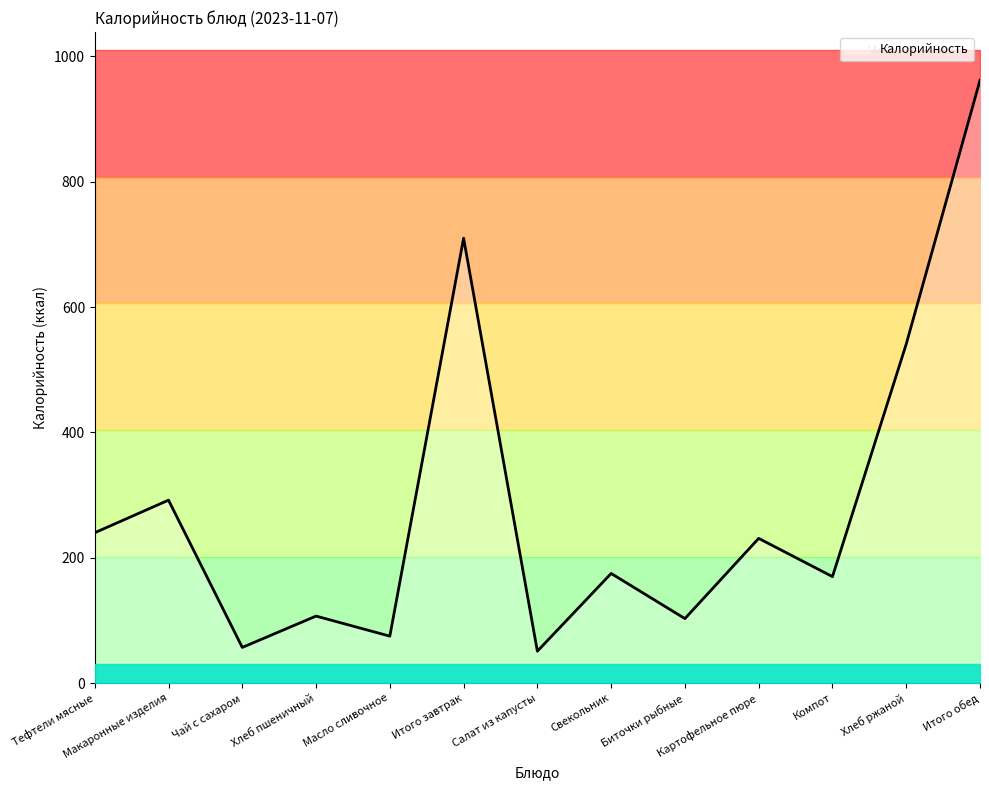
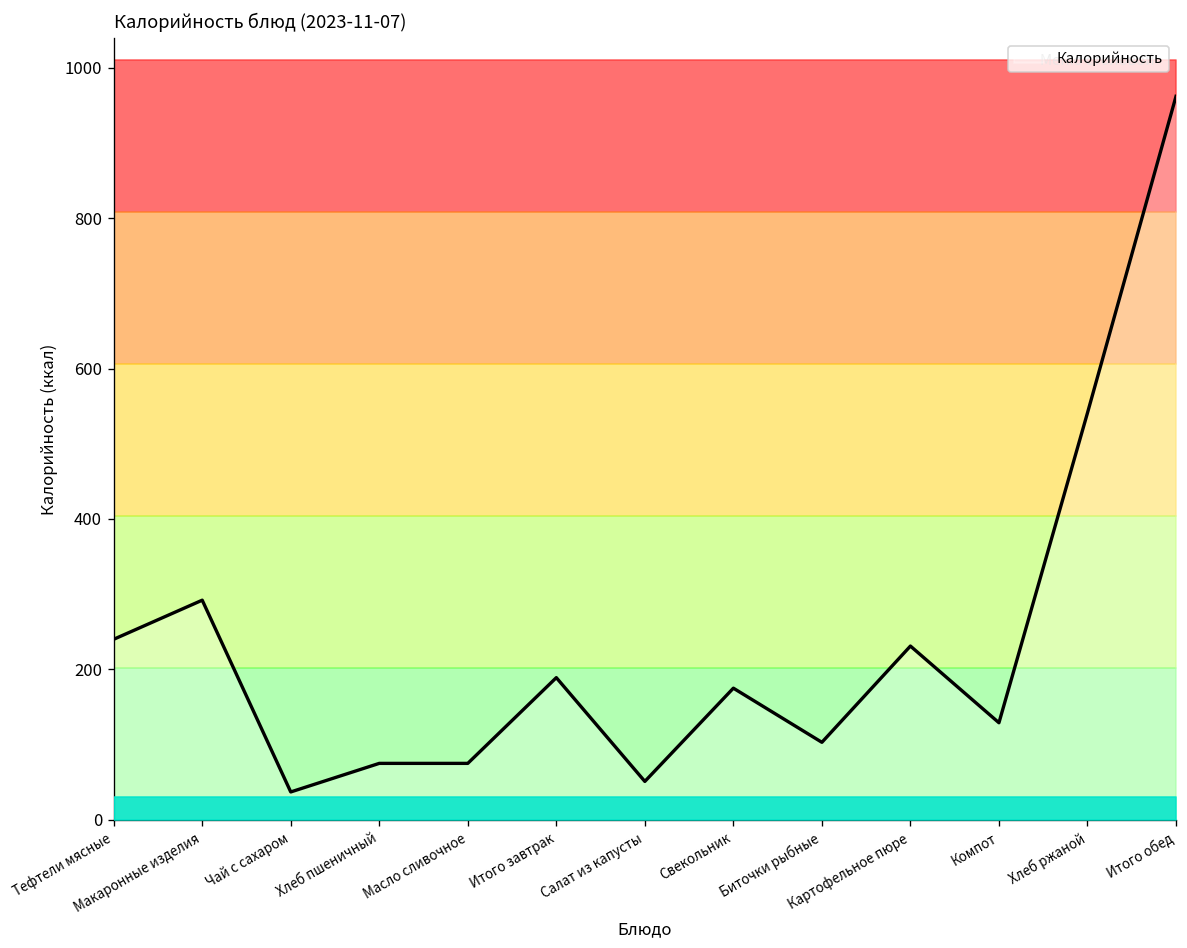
Калорийность, Чай с сахаром: 60 -> 40
Калорийность, Хлеб пшеничный: 110 -> 80
Калорийность, Итого завтрак: 710 -> 190
Калорийность, Компот: 170 -> 130
